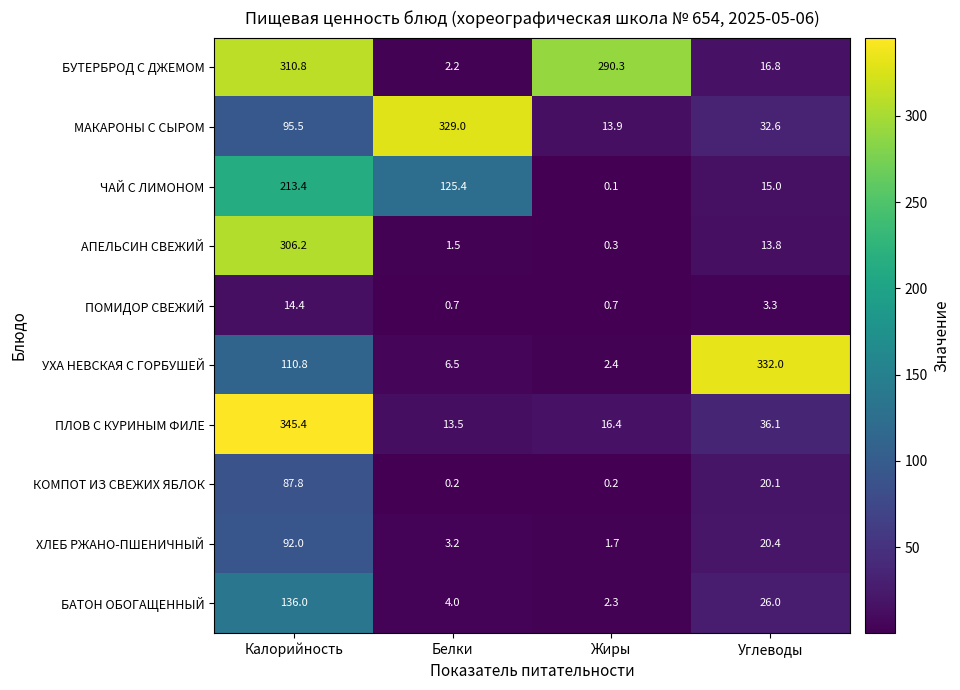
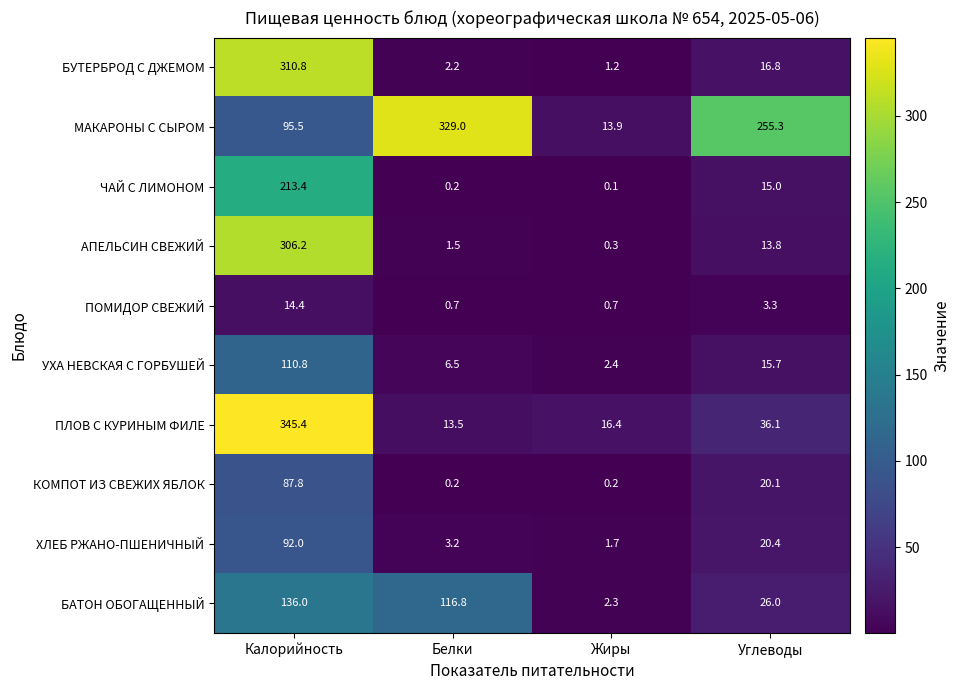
БУТЕРБРОД С ДЖЕМОМ, Жиры: 290.3 -> 1.2
МАКАРОНЫ С СЫРОМ, Углеводы: 32.6 -> 255.3
ЧАЙ С ЛИМОНОМ, Белки: 125.4 -> 0.2
УХА НЕВСКАЯ С ГОРБУШЕЙ, Углеводы: 332.0 -> 15.7
БАТОН ОБОГАЩЕННЫЙ, Белки: 4.0 -> 116.8
